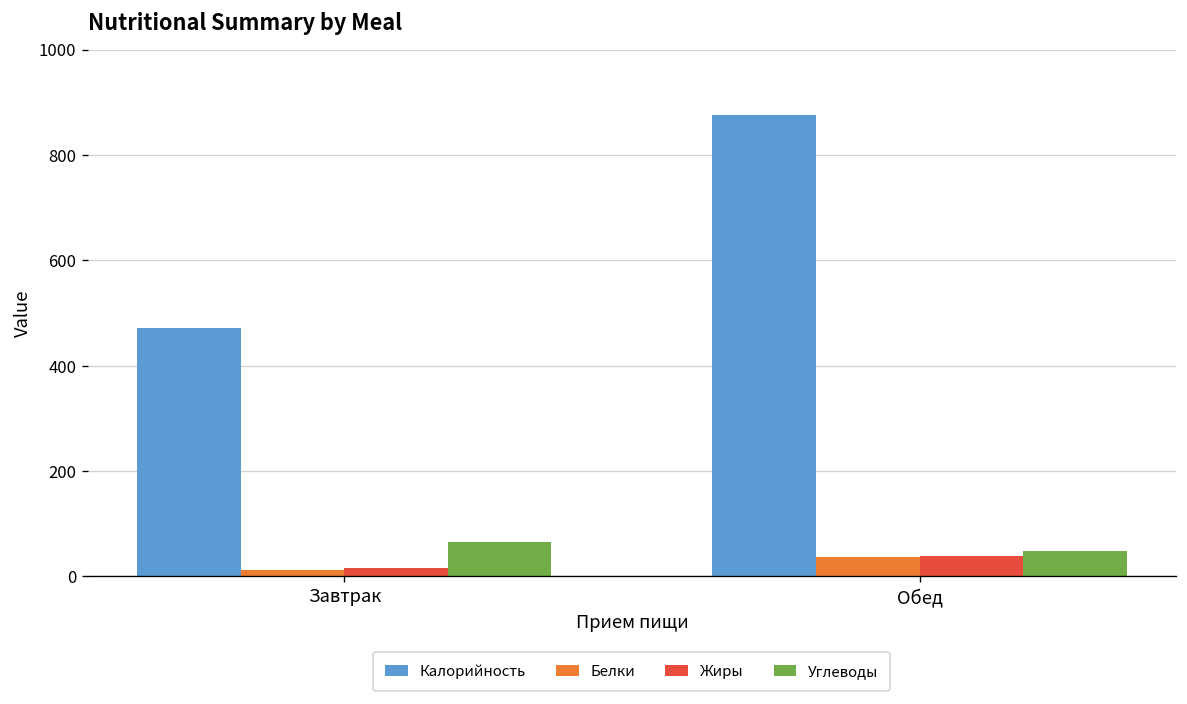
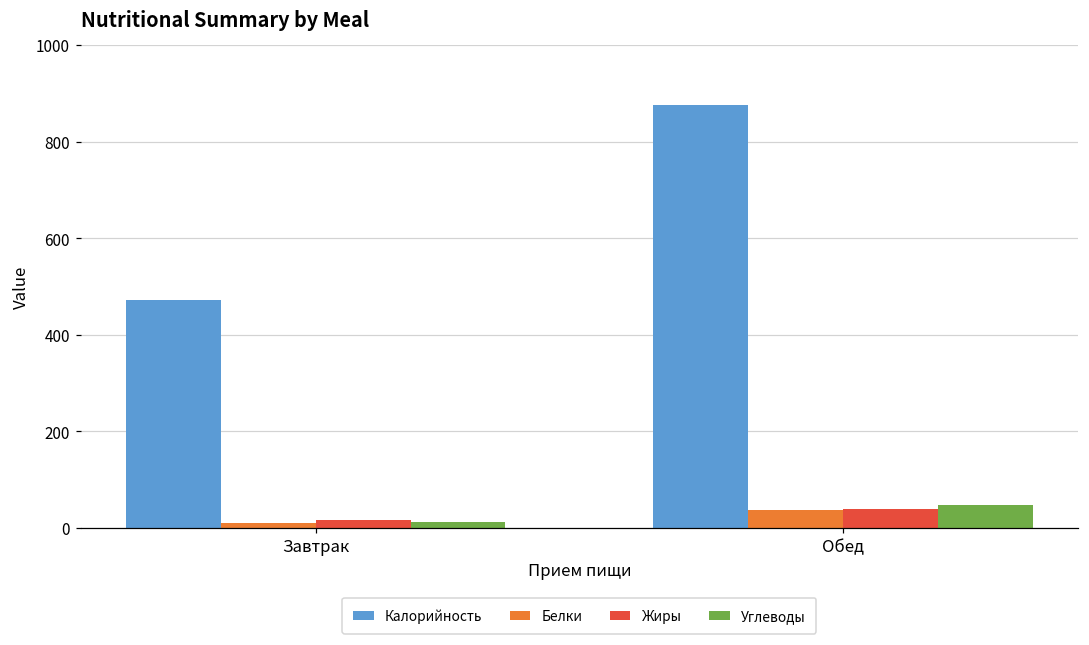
Углеводы, Завтрак: 70 -> 10
